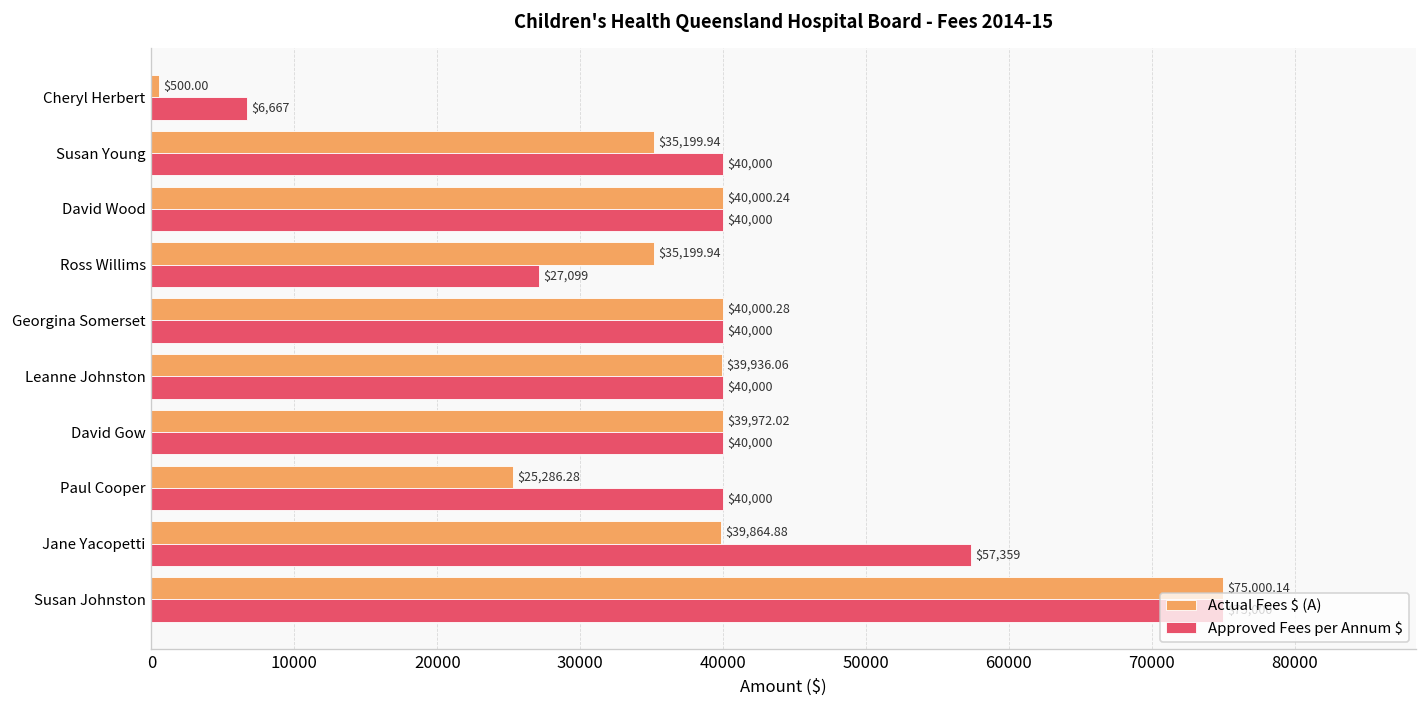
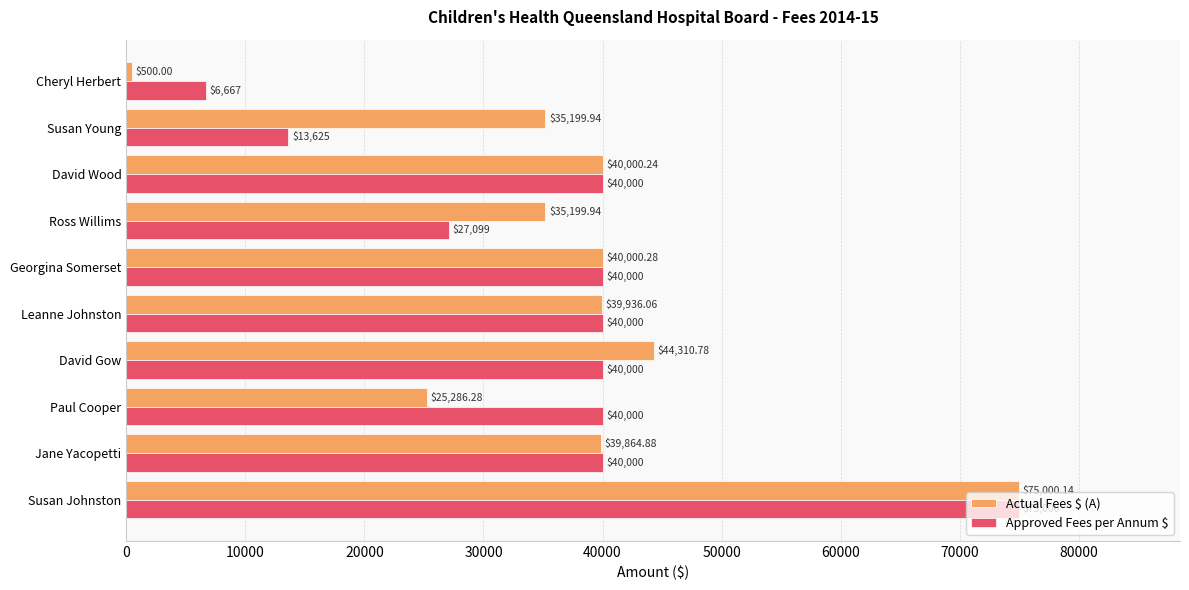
Approved Fees per Annum $, Susan Young: $40,000 -> $13,625
Actual Fees $ (A), David Gow: $39,972.02 -> $44,310.78
Approved Fees per Annum $, Jane Yacopetti: $57,359 -> $40,000
